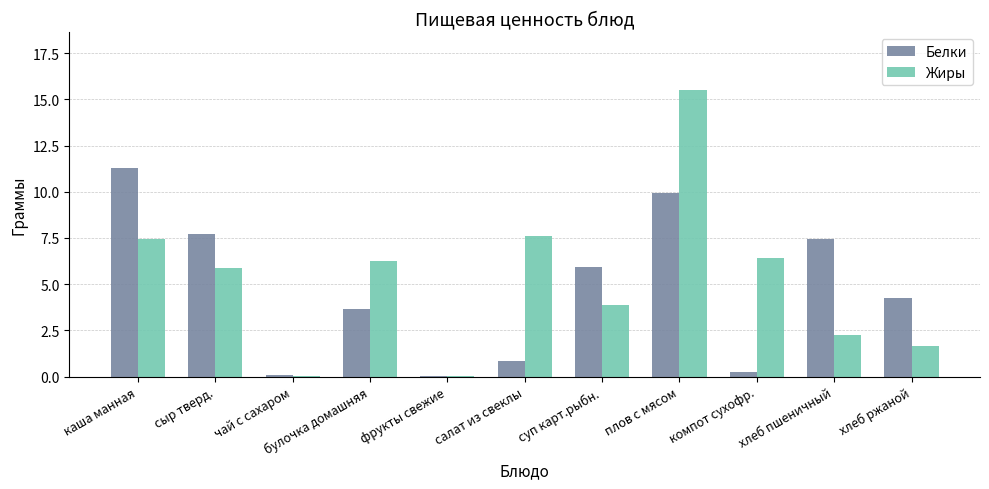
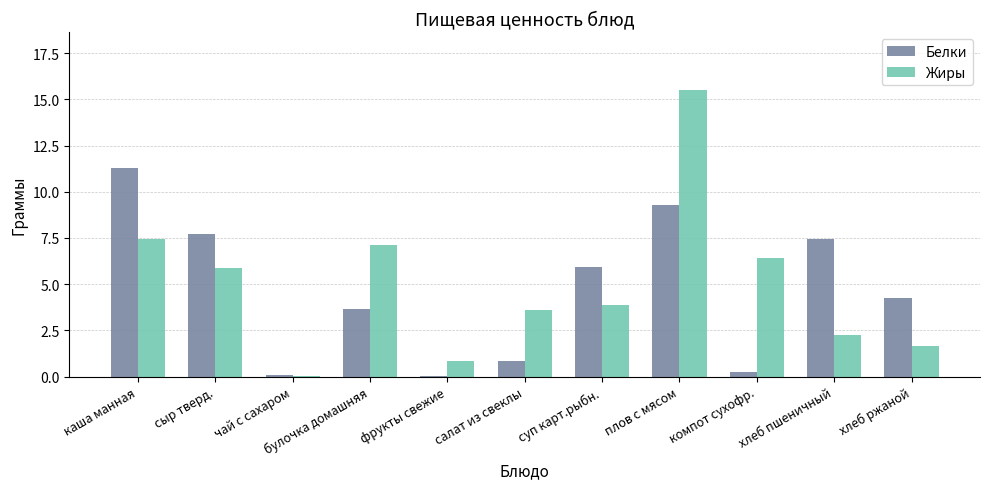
Жиры, булочка домашняя: 6.3 -> 7.1
Жиры, фрукты свежие: 0.0 -> 0.8
Жиры, салат из свеклы: 7.6 -> 3.6
Белки, плов с мясом: 10.0 -> 9.3
